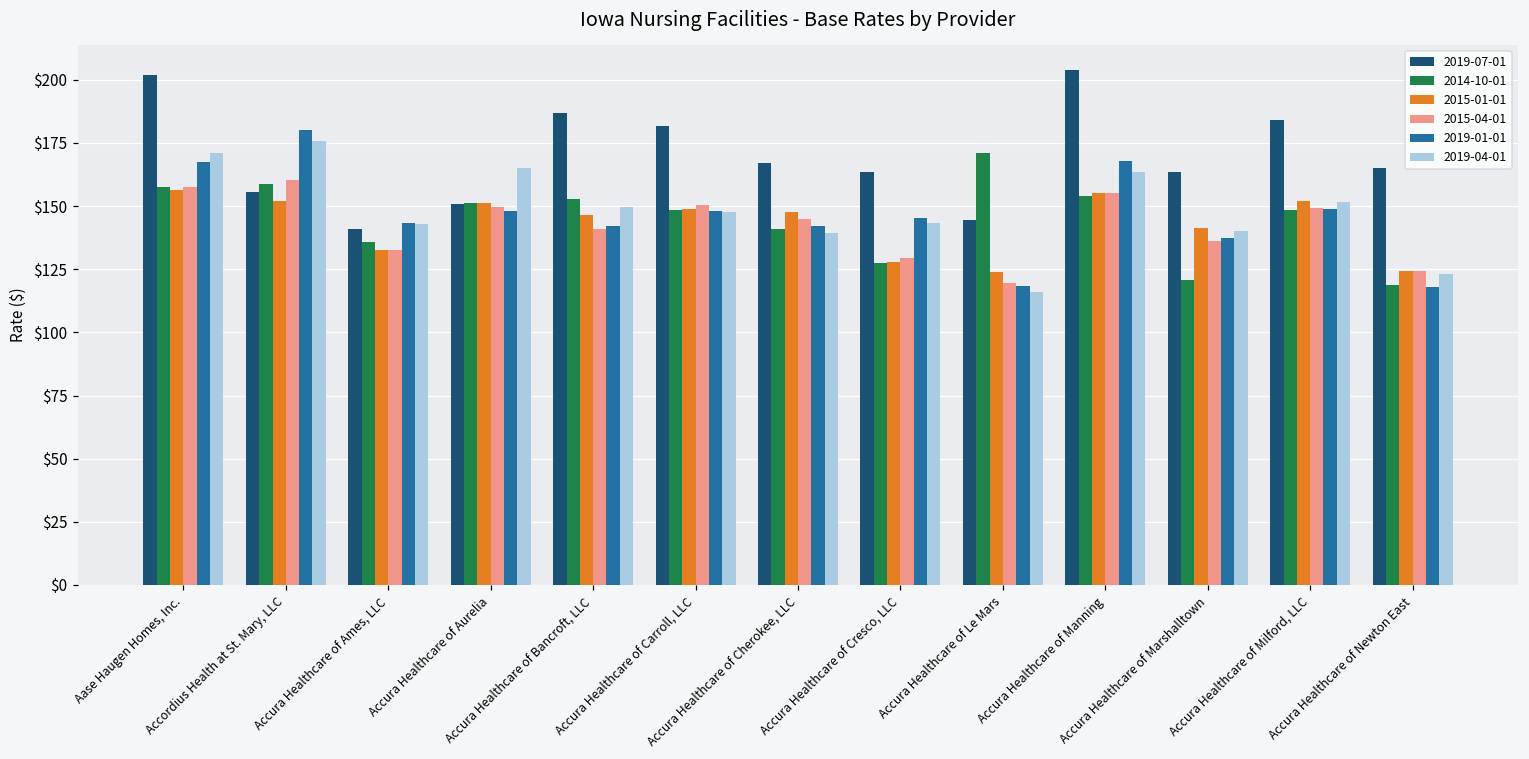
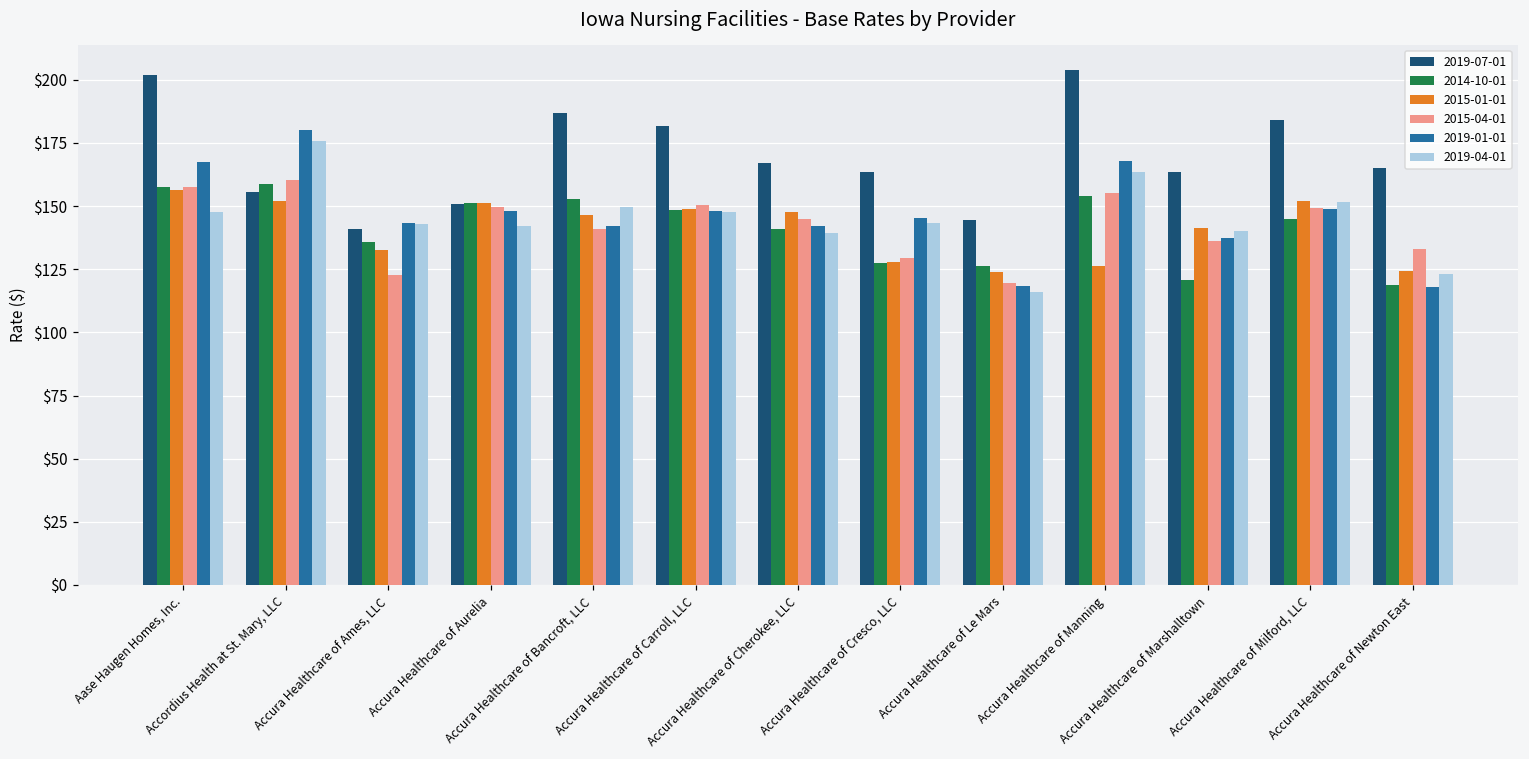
2019-04-01, Aase Haugen Homes, Inc.: $171 -> $148
2015-04-01, Accura Healthcare of Ames, LLC: $133 -> $123
2019-04-01, Accura Healthcare of Aurelia: $165 -> $142
2014-10-01, Accura Healthcare of Le Mars: $171 -> $126
2015-01-01, Accura Healthcare of Manning: $155 -> $126
2014-10-01, Accura Healthcare of Milford, LLC: $149 -> $145
2015-04-01, Accura Healthcare of Newton East: $124 -> $133
